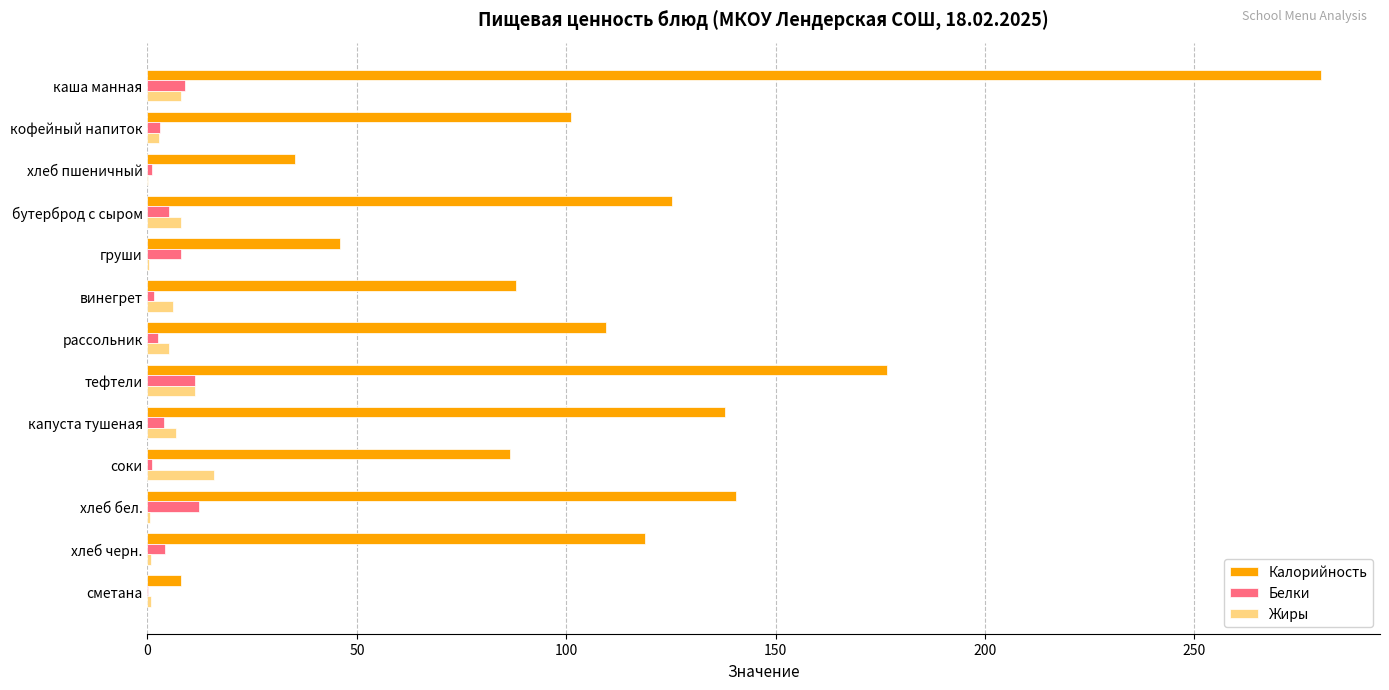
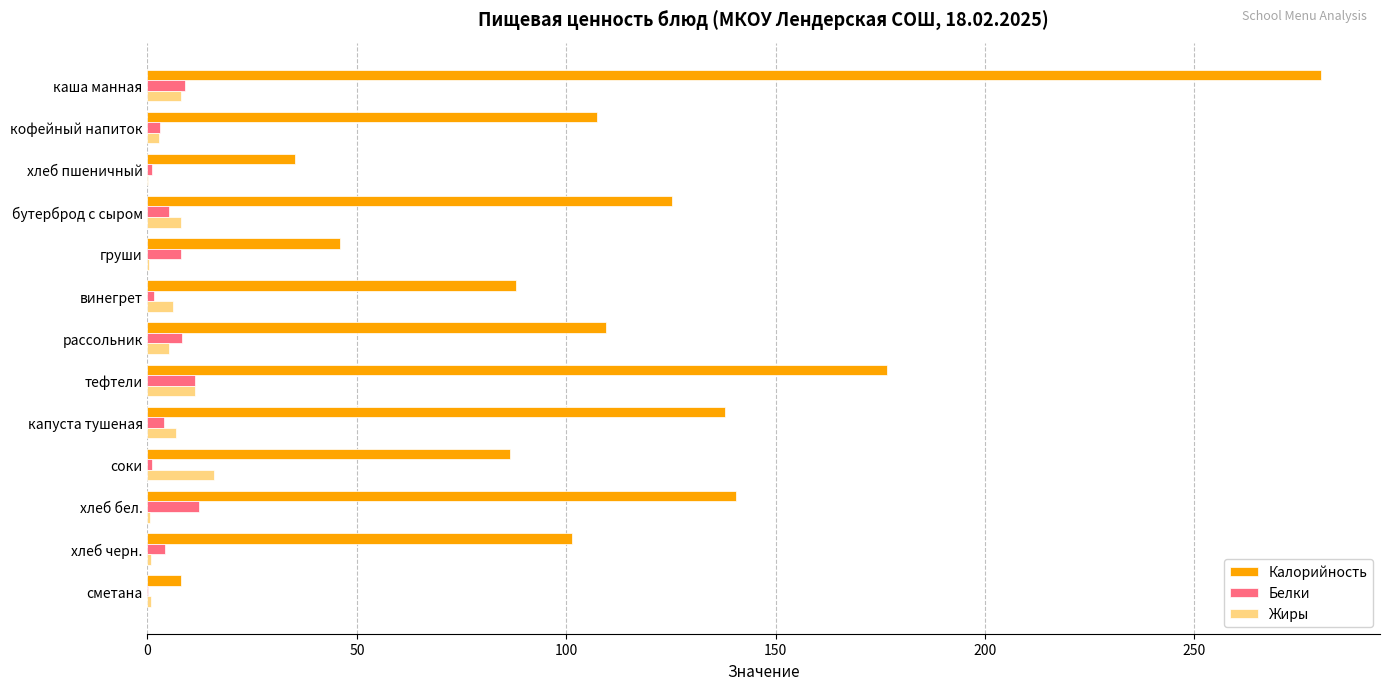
Калорийность, кофейный напиток: 101 -> 107
Белки, рассольник: 3 -> 8
Калорийность, хлеб черн.: 119 -> 101
